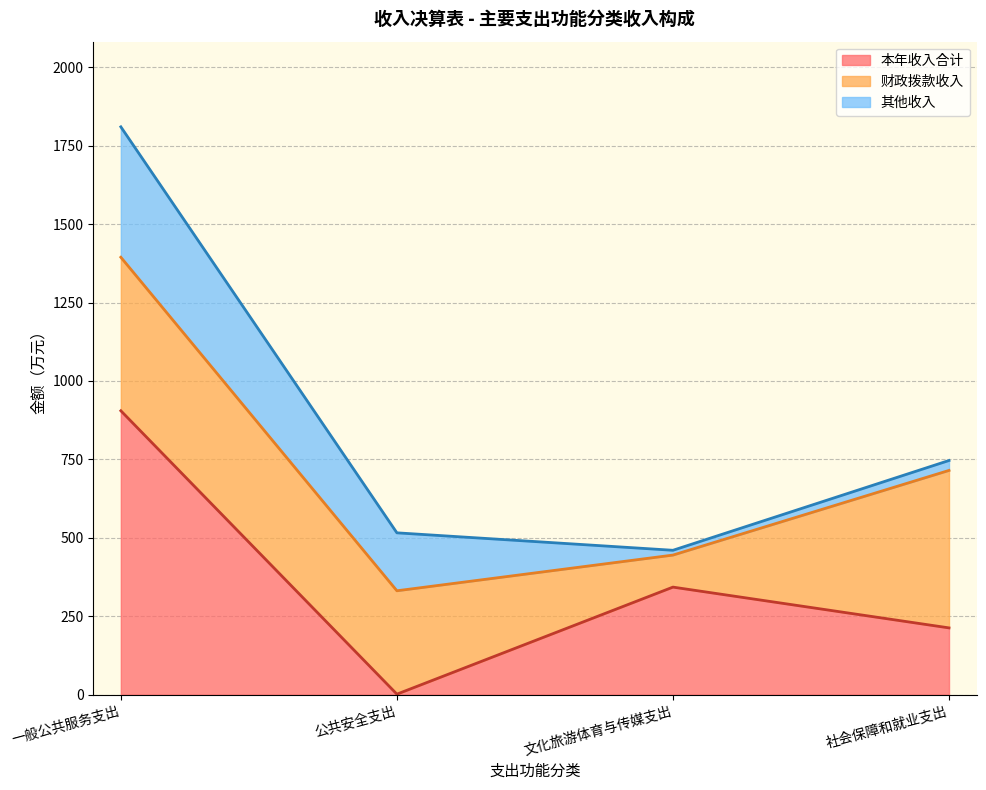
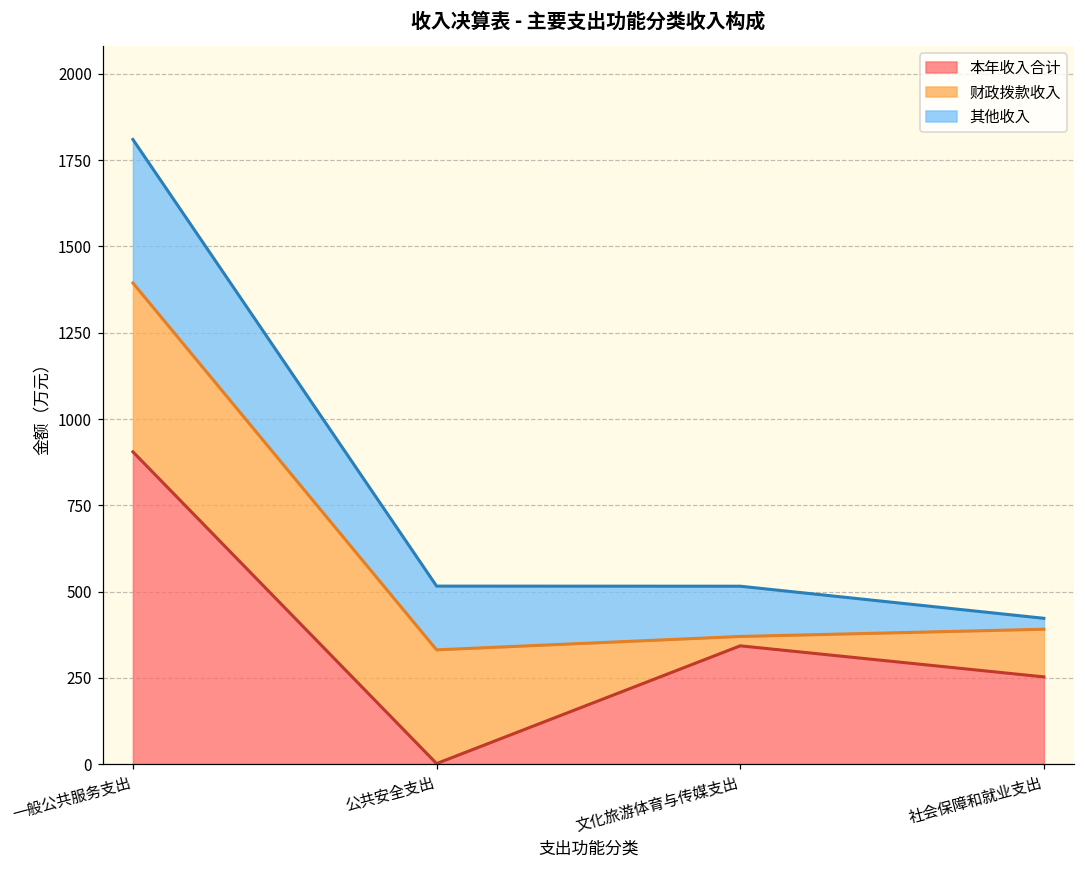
财政拨款收入, 文化旅游体育与传媒支出: 100 -> 30
其他收入, 文化旅游体育与传媒支出: 20 -> 150
本年收入合计, 社会保障和就业支出: 210 -> 250
财政拨款收入, 社会保障和就业支出: 500 -> 140
